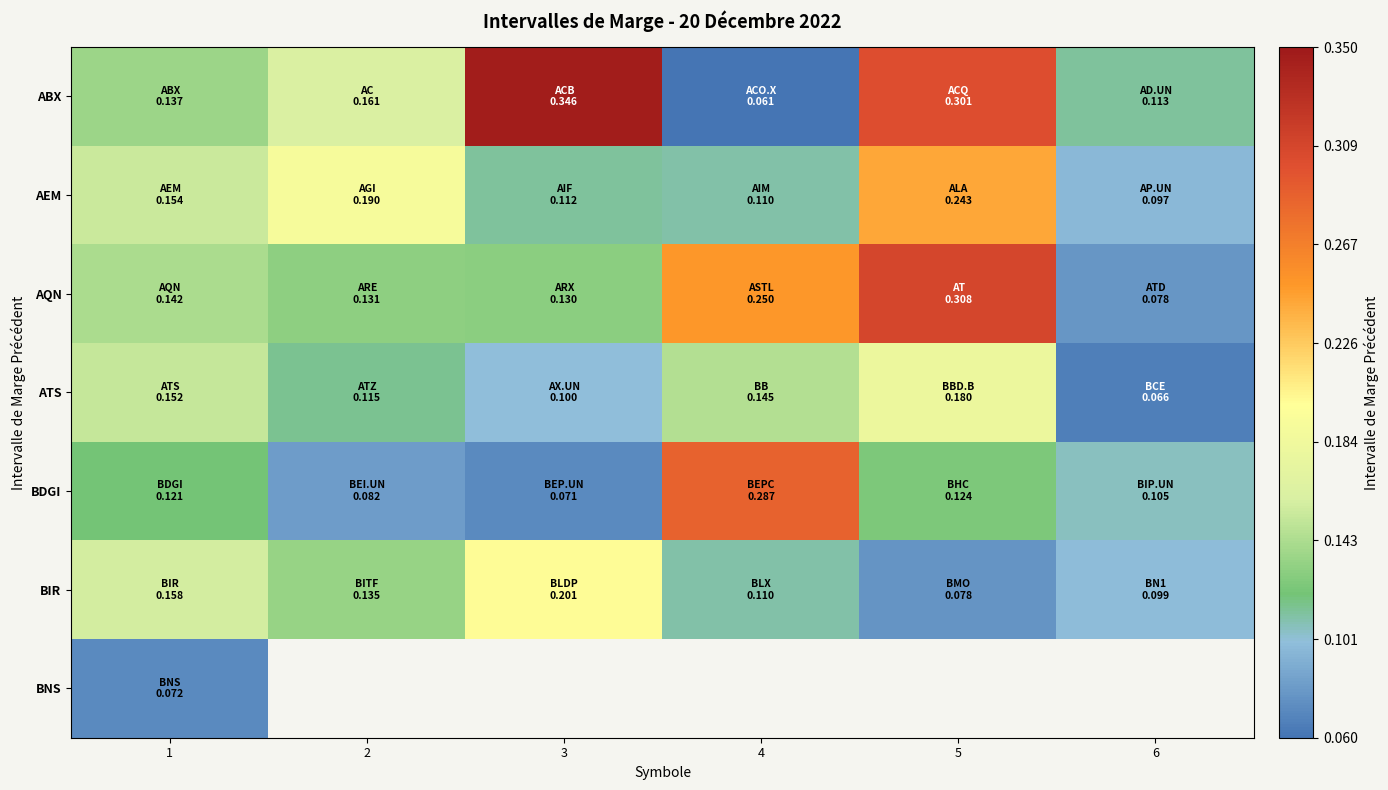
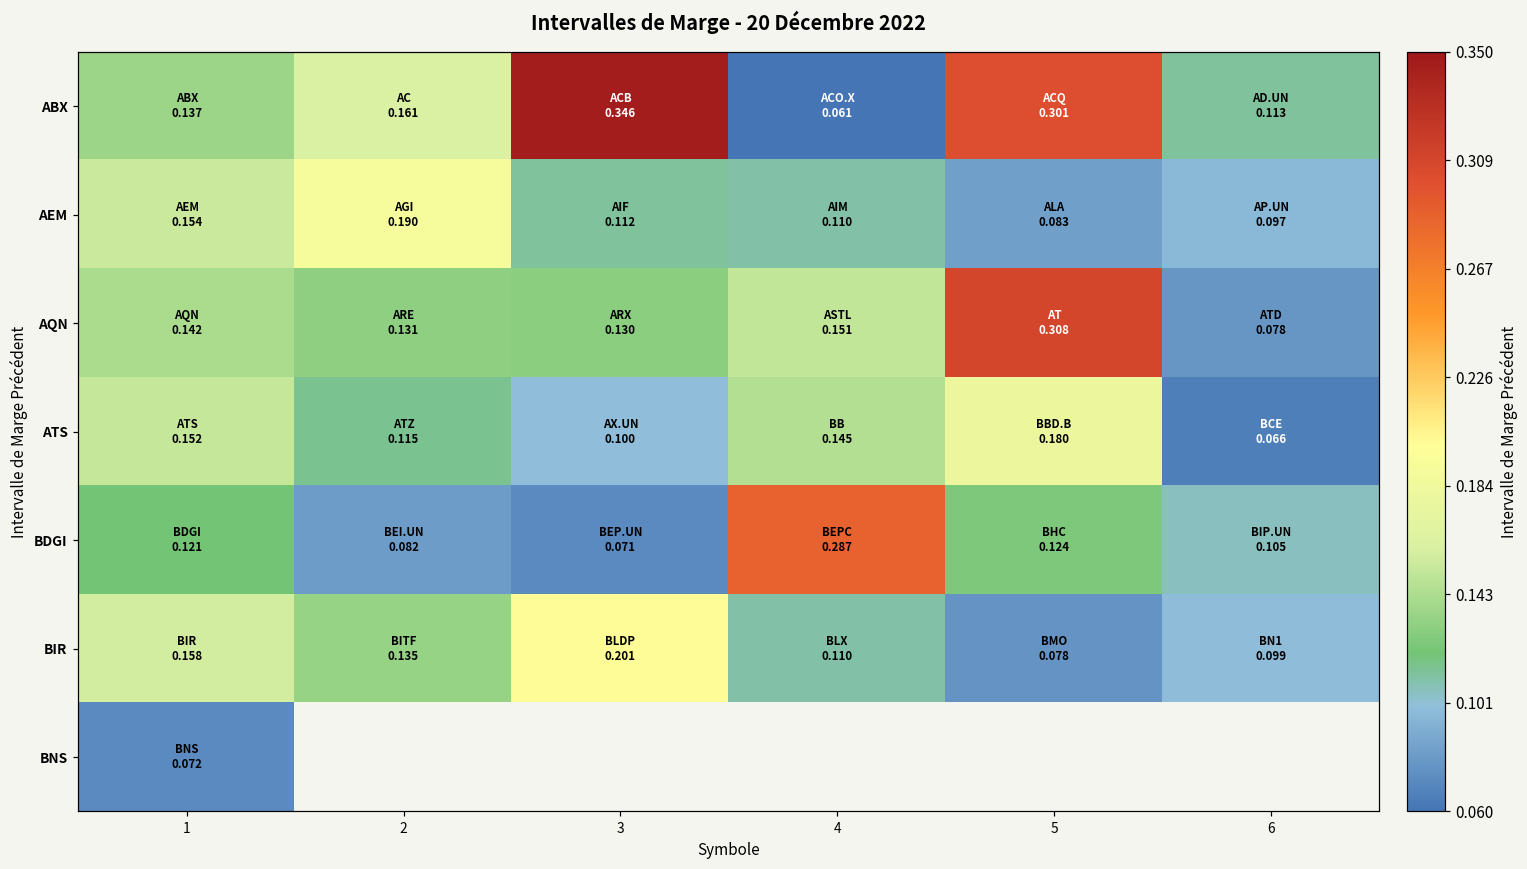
AEM, 5: 0.243 -> 0.083
AQN, 4: 0.250 -> 0.151
